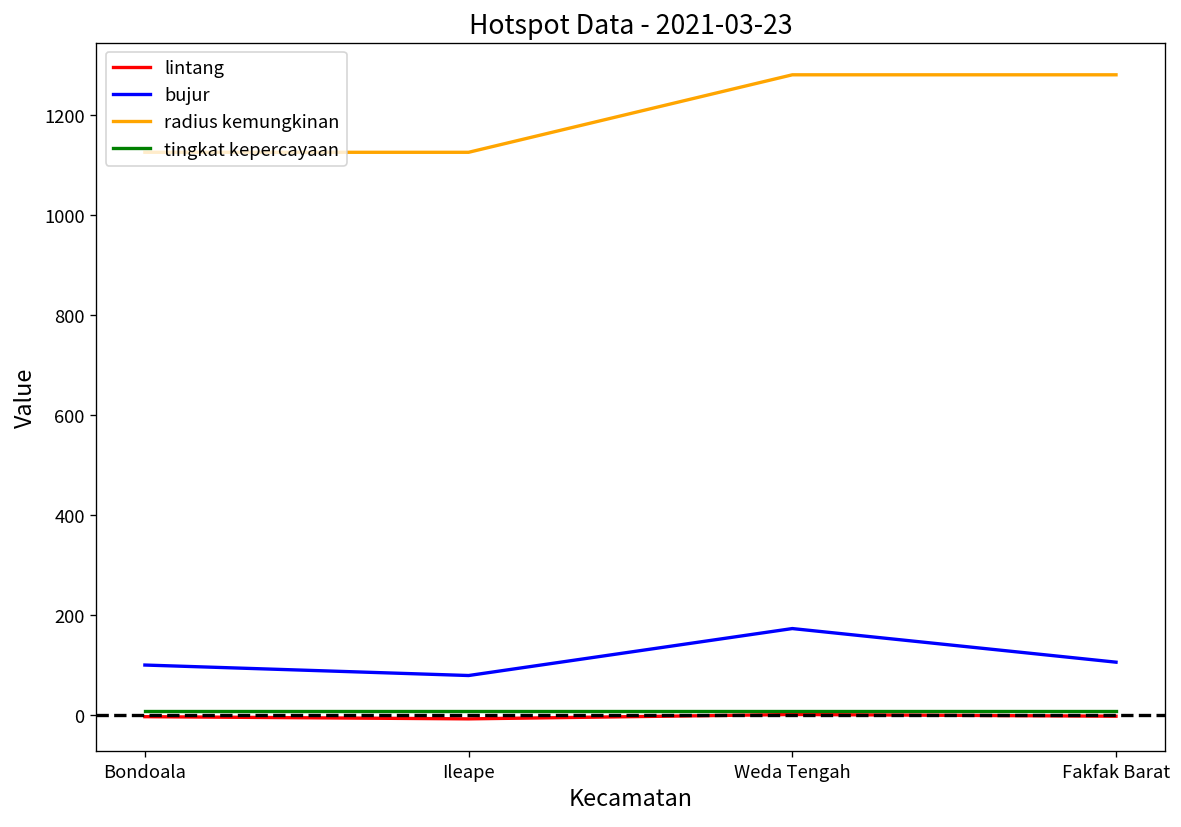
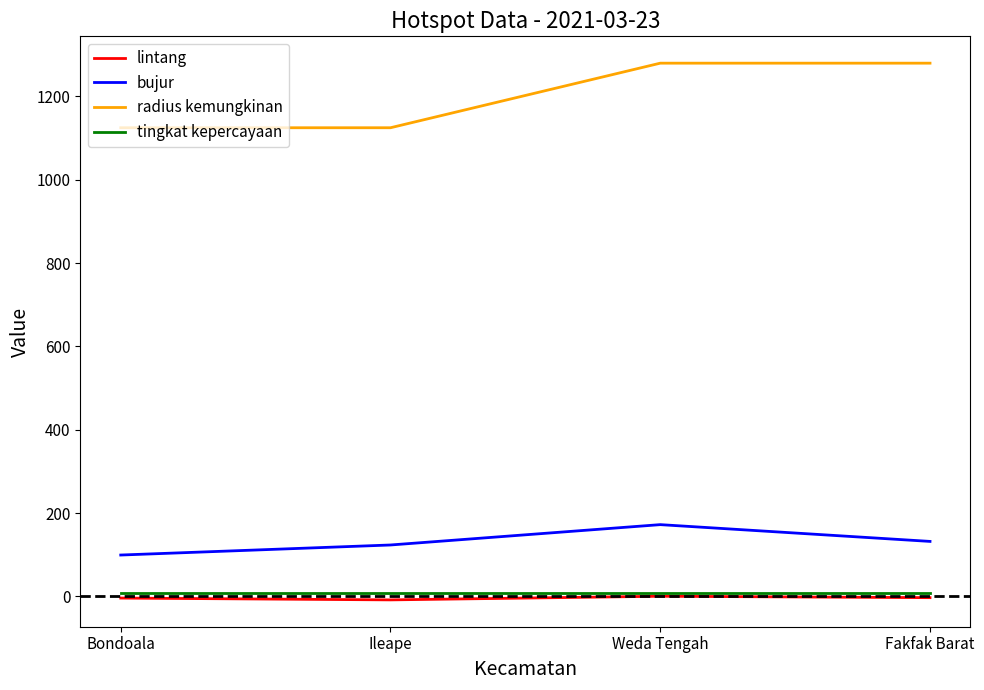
bujur, Ileape: 80 -> 120
bujur, Fakfak Barat: 110 -> 130
